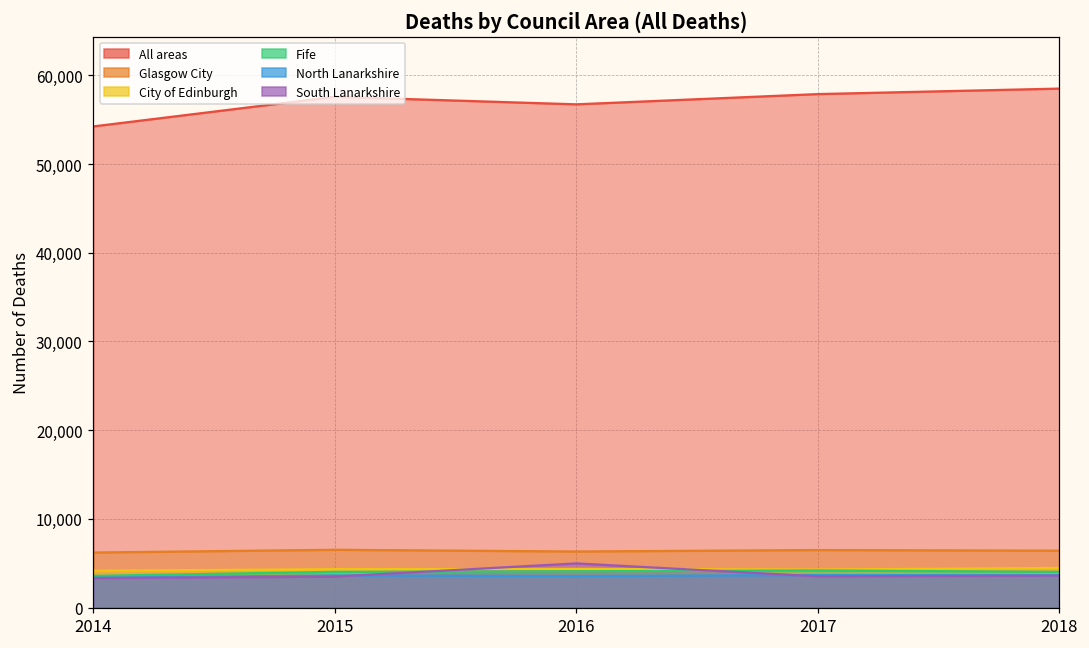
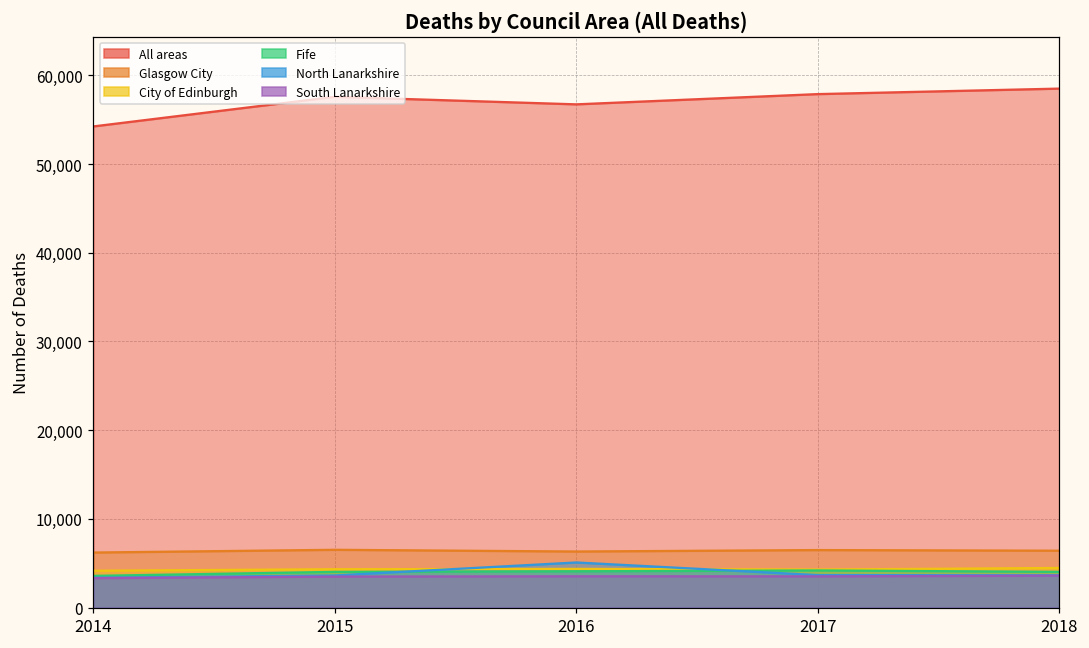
North Lanarkshire, 2016: 4,000 -> 5,000
South Lanarkshire, 2016: 5,000 -> 4,000
